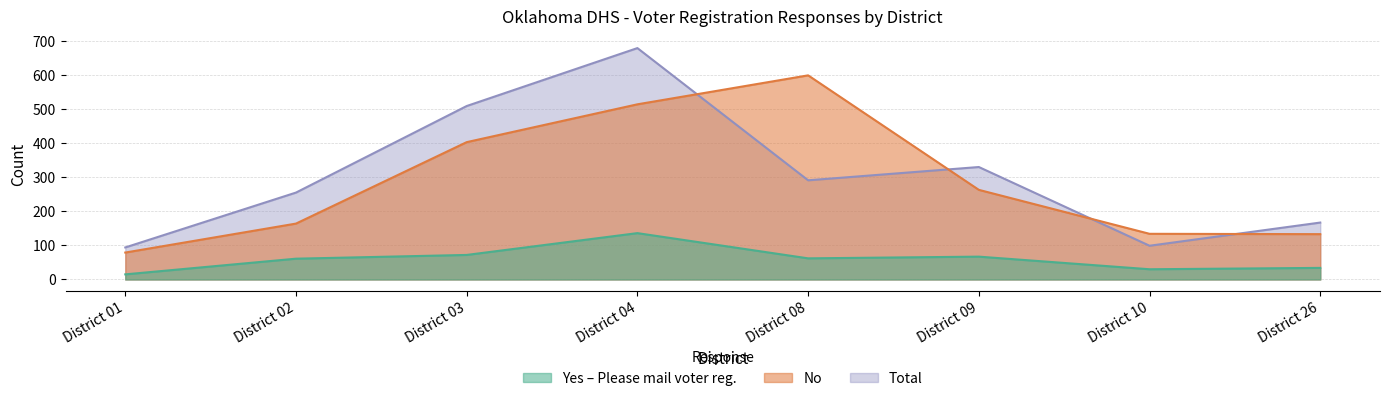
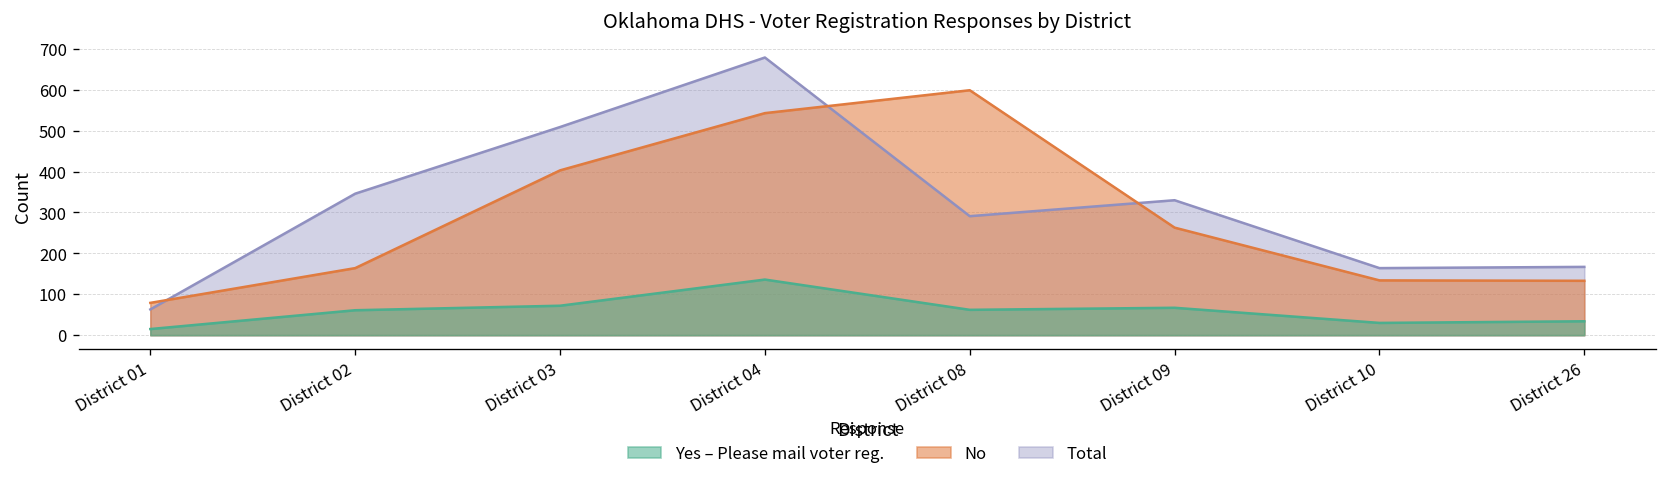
Total, District 01: 90 -> 60
Total, District 02: 260 -> 350
No, District 04: 510 -> 540
Total, District 10: 100 -> 160
